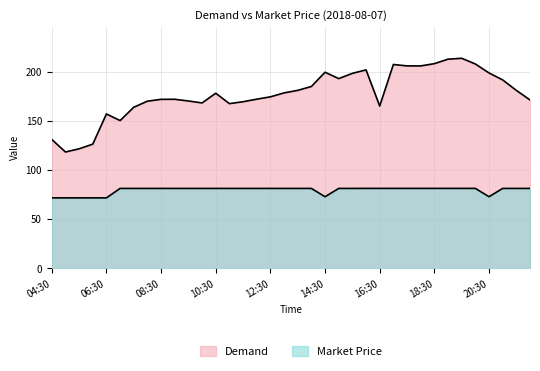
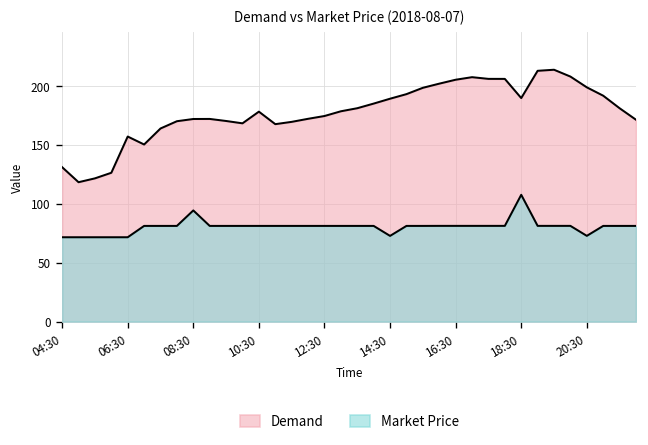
Market Price, 08:30: 80 -> 90
Demand, 14:30: 200 -> 190
Demand, 16:30: 170 -> 210
Demand, 18:30: 210 -> 190
Market Price, 18:30: 80 -> 110
